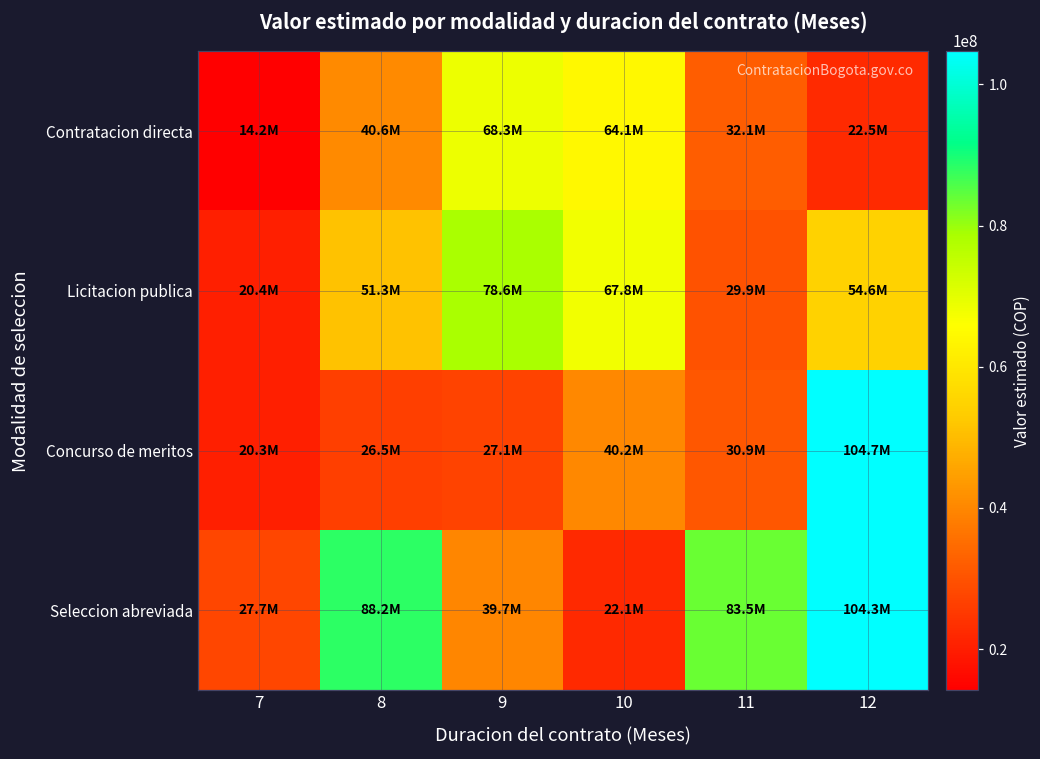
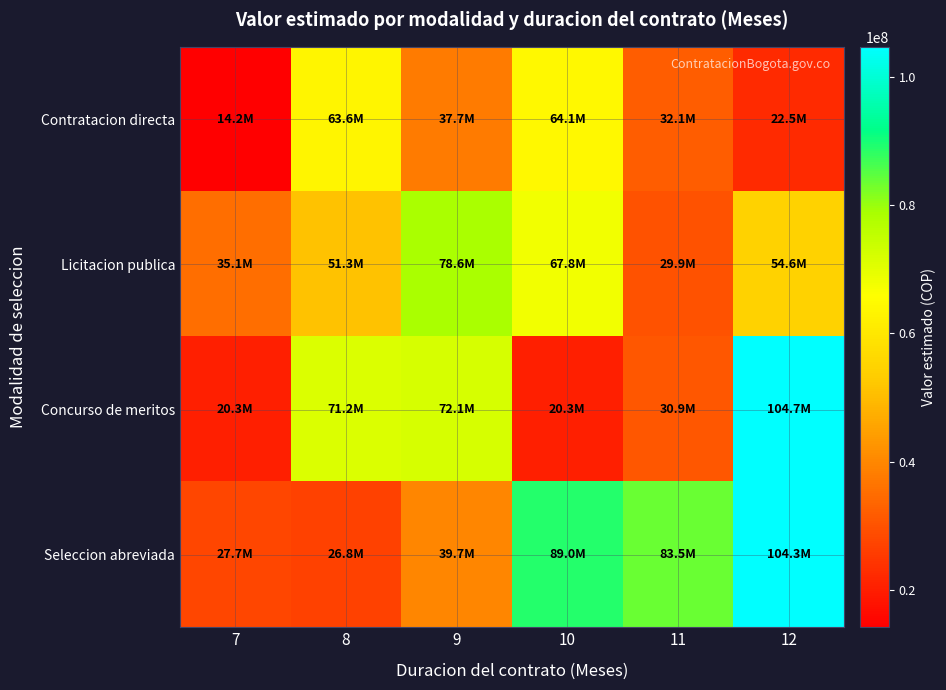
Contratacion directa, 8: 40.6M -> 63.6M
Contratacion directa, 9: 68.3M -> 37.7M
Licitacion publica, 7: 20.4M -> 35.1M
Concurso de meritos, 8: 26.5M -> 71.2M
Concurso de meritos, 9: 27.1M -> 72.1M
Concurso de meritos, 10: 40.2M -> 20.3M
Seleccion abreviada, 8: 88.2M -> 26.8M
Seleccion abreviada, 10: 22.1M -> 89.0M
